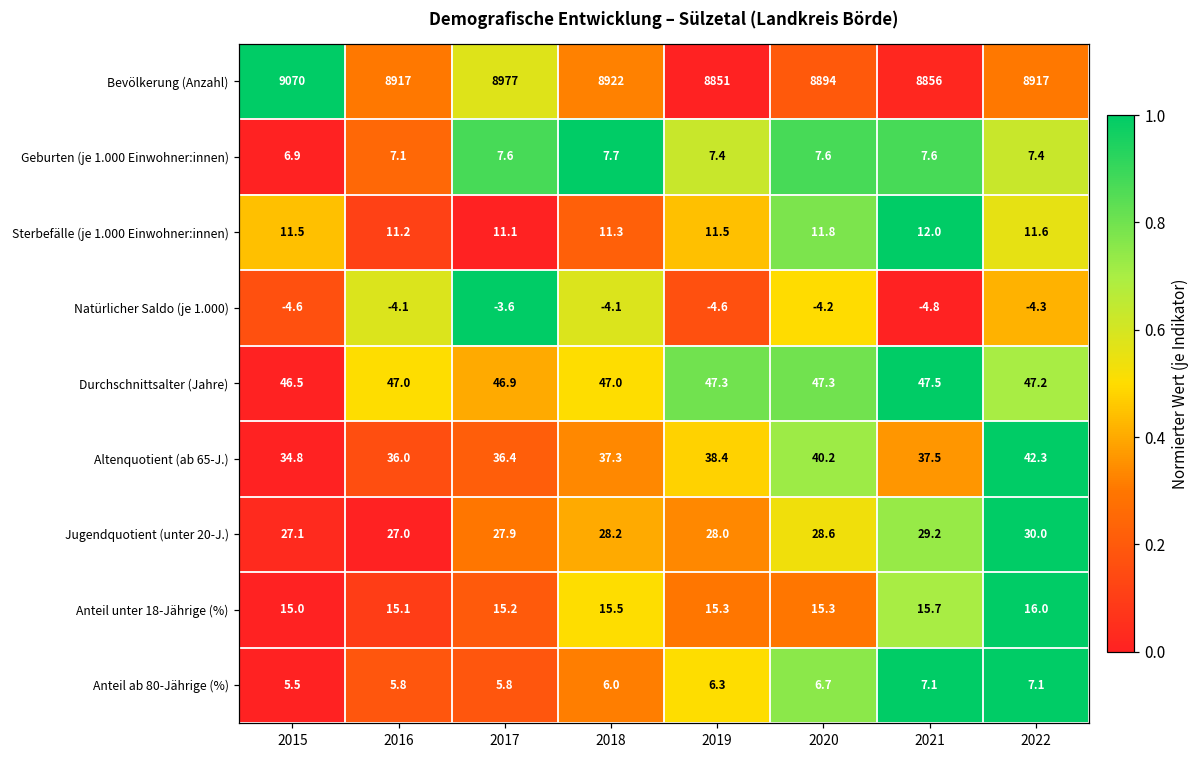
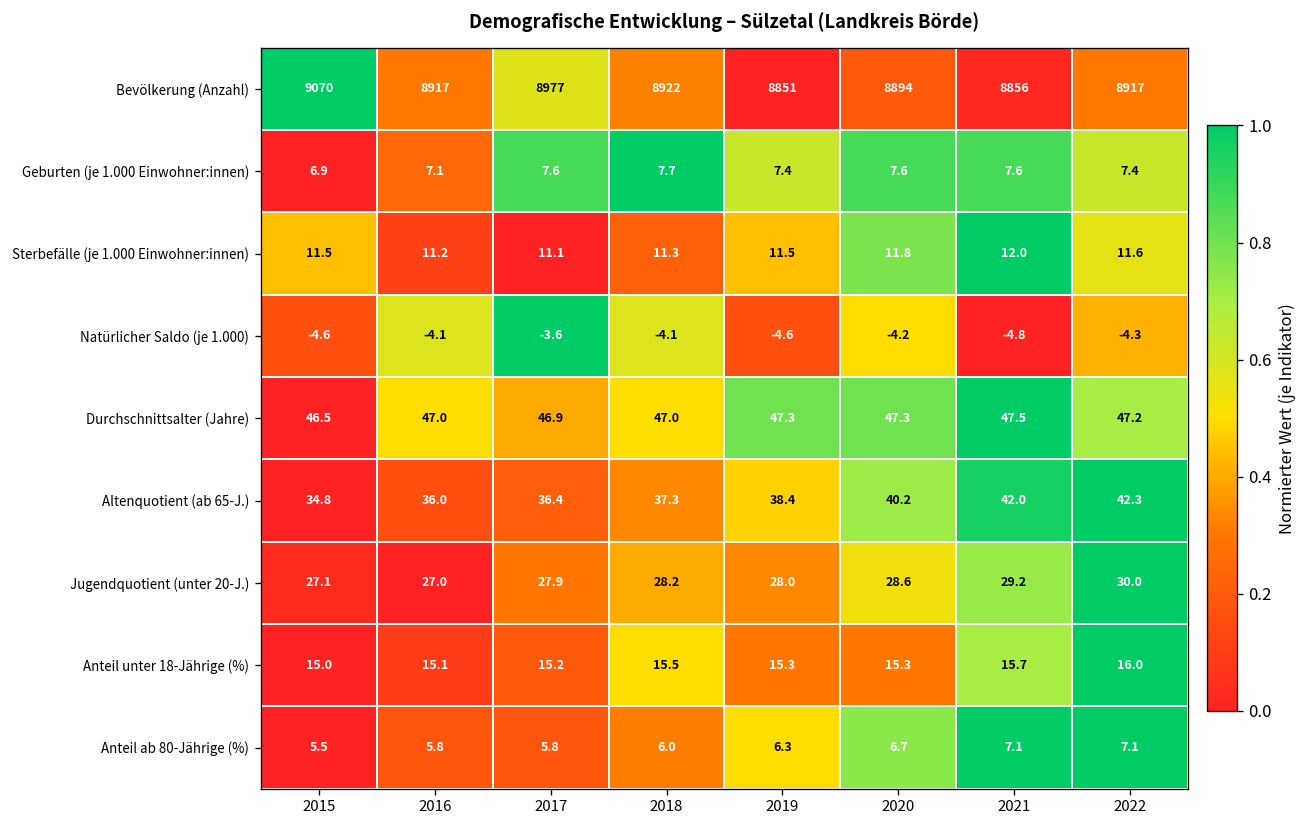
Altenquotient (ab 65-J.), 2021: 37.5 -> 42.0
